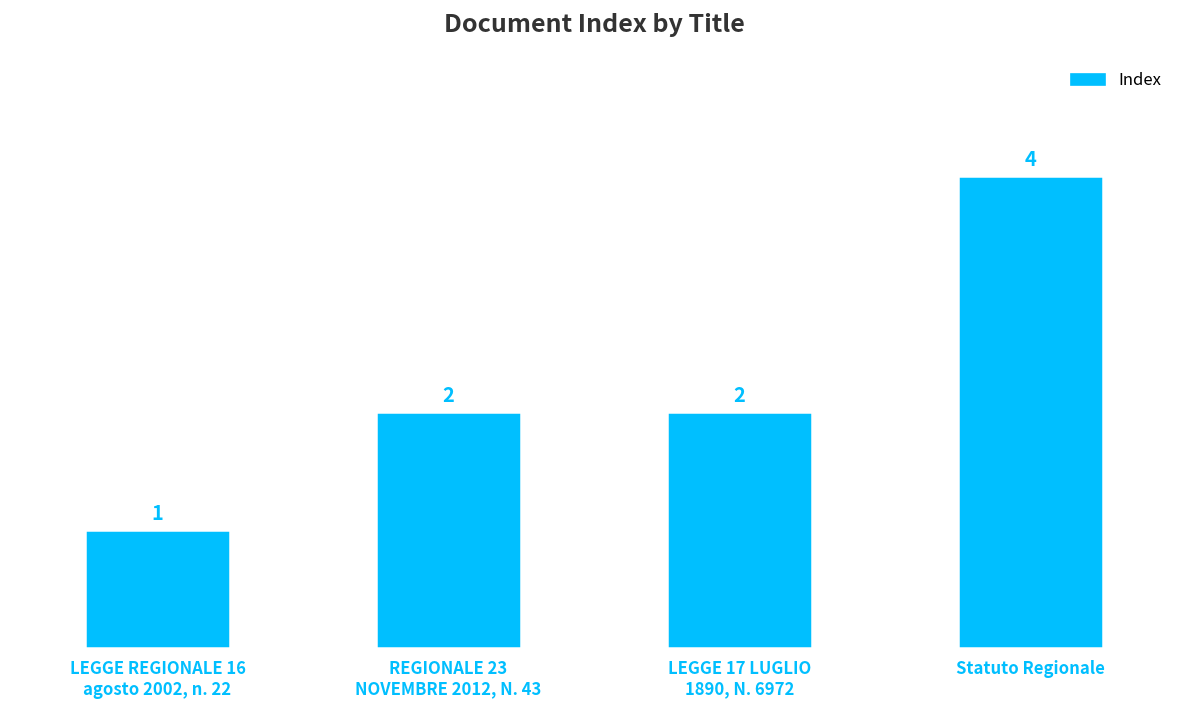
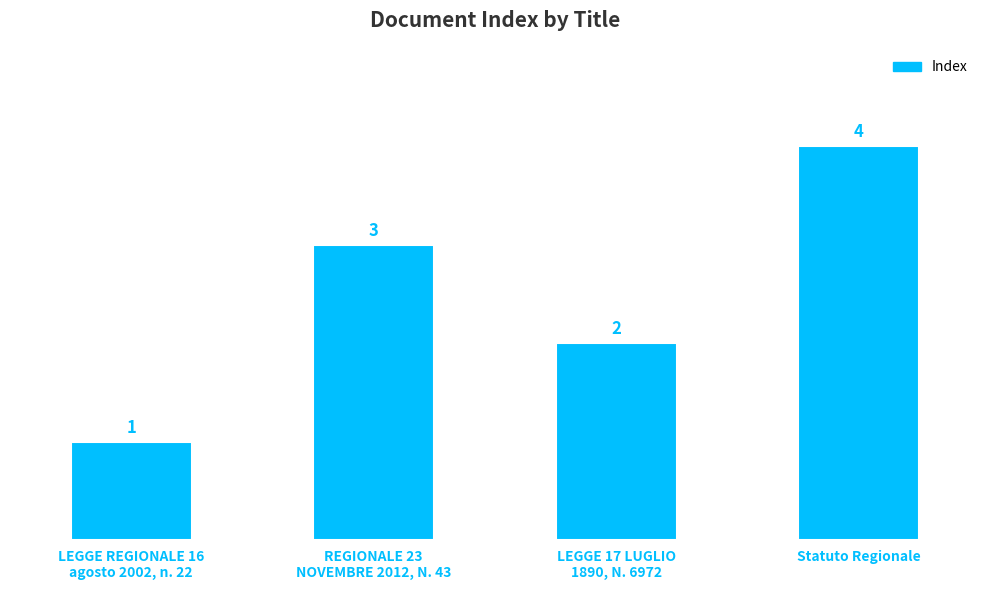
REGIONALE 23 NOVEMBRE 2012, N. 43: 2 -> 3
